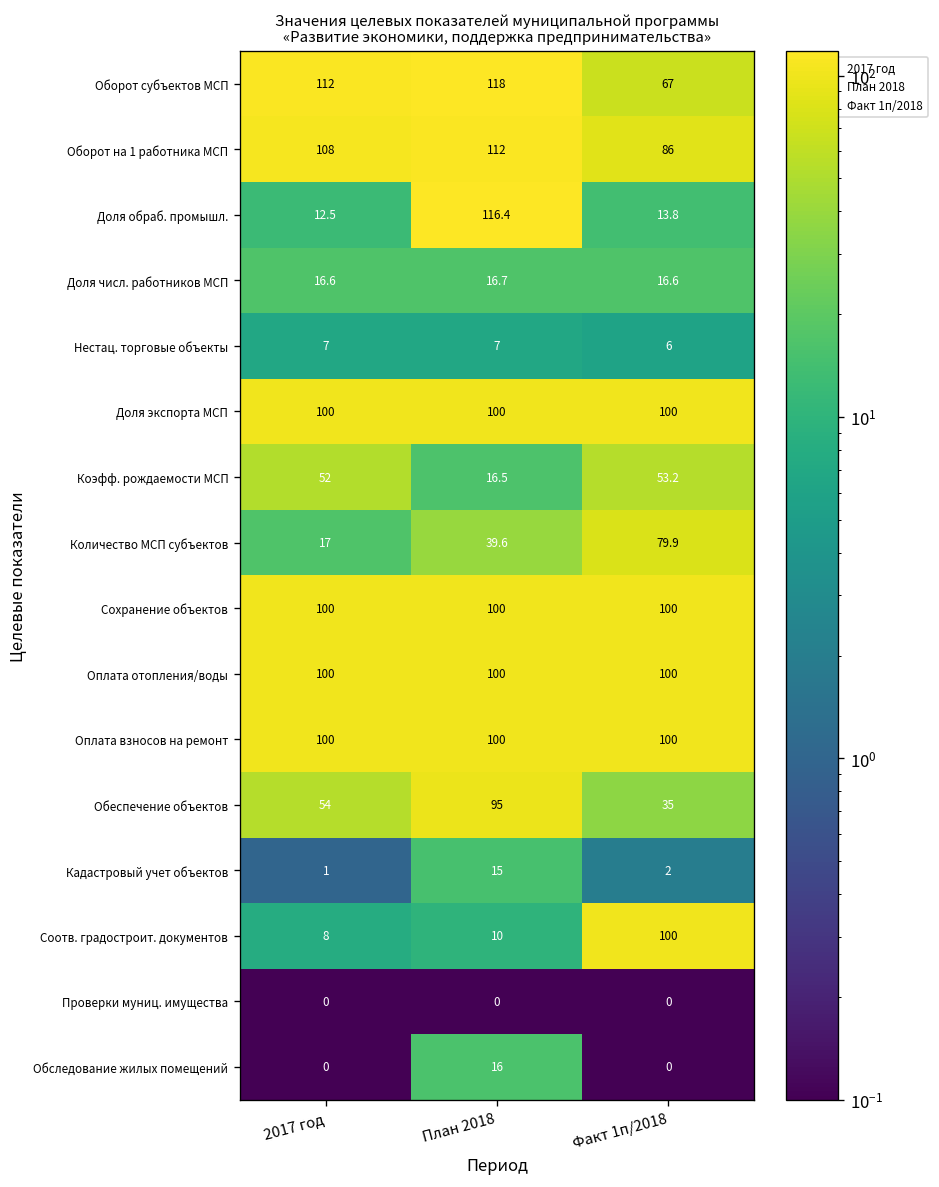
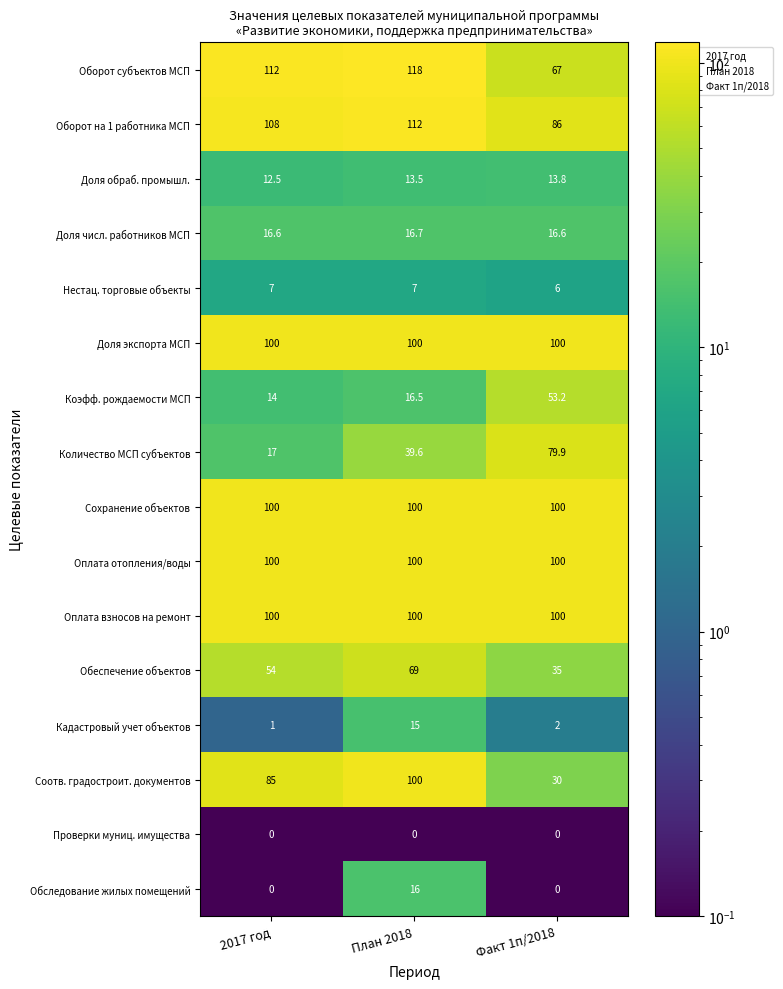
Доля обраб. промышл., План 2018: 116.4 -> 13.5
Коэфф. рождаемости МСП, 2017 год: 52 -> 14
Обеспечение объектов, План 2018: 95 -> 69
Соотв. градостроит. документов, 2017 год: 8 -> 85
Соотв. градостроит. документов, План 2018: 10 -> 100
Соотв. градостроит. документов, Факт 1п/2018: 100 -> 30
